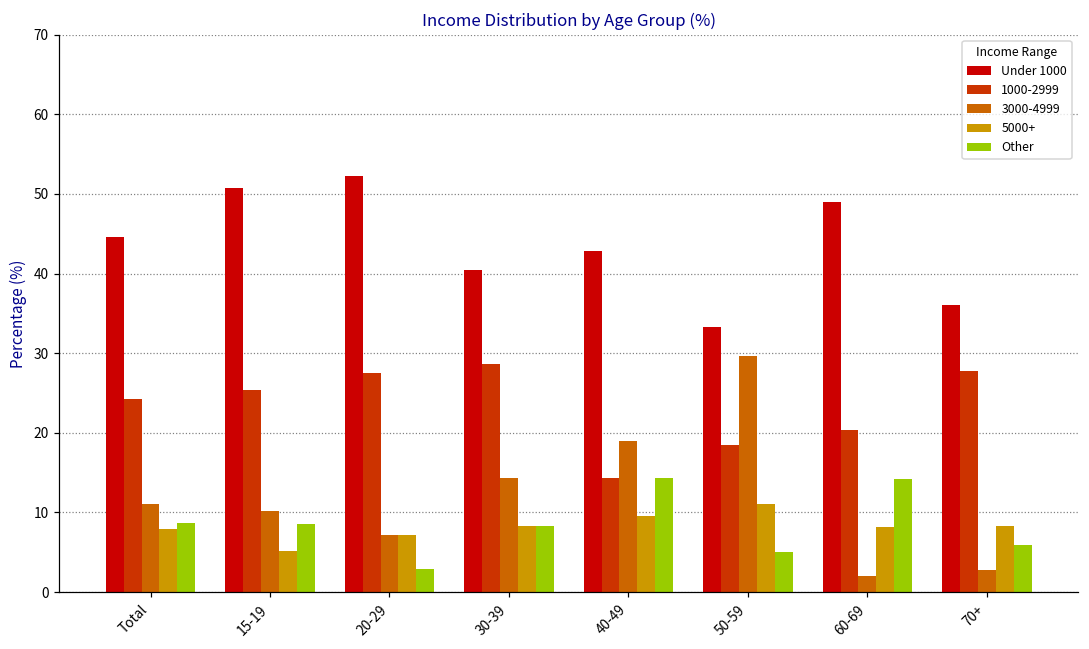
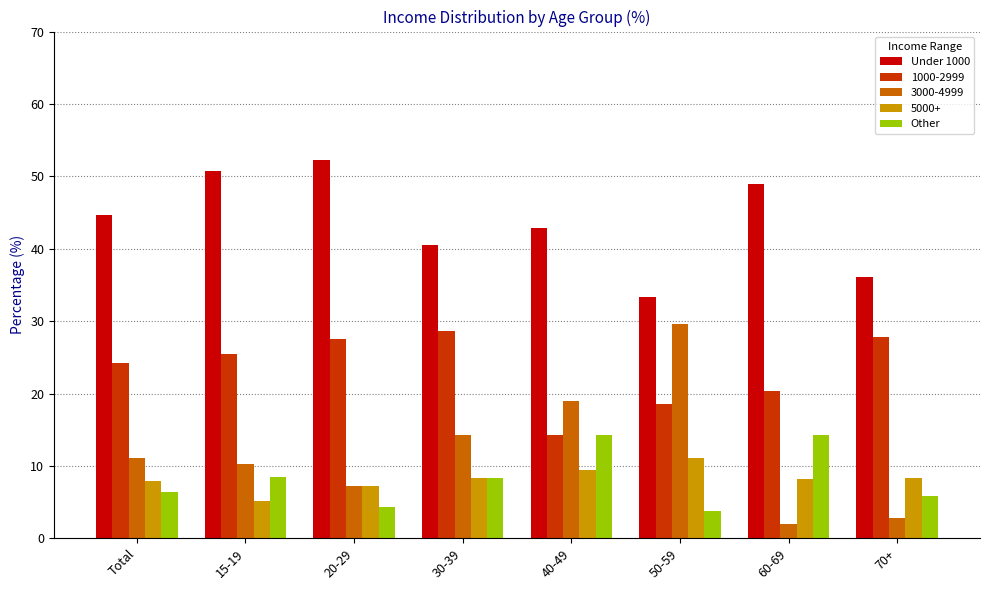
Other, Total: 9 -> 6
Other, 20-29: 3 -> 4
Other, 50-59: 5 -> 4
